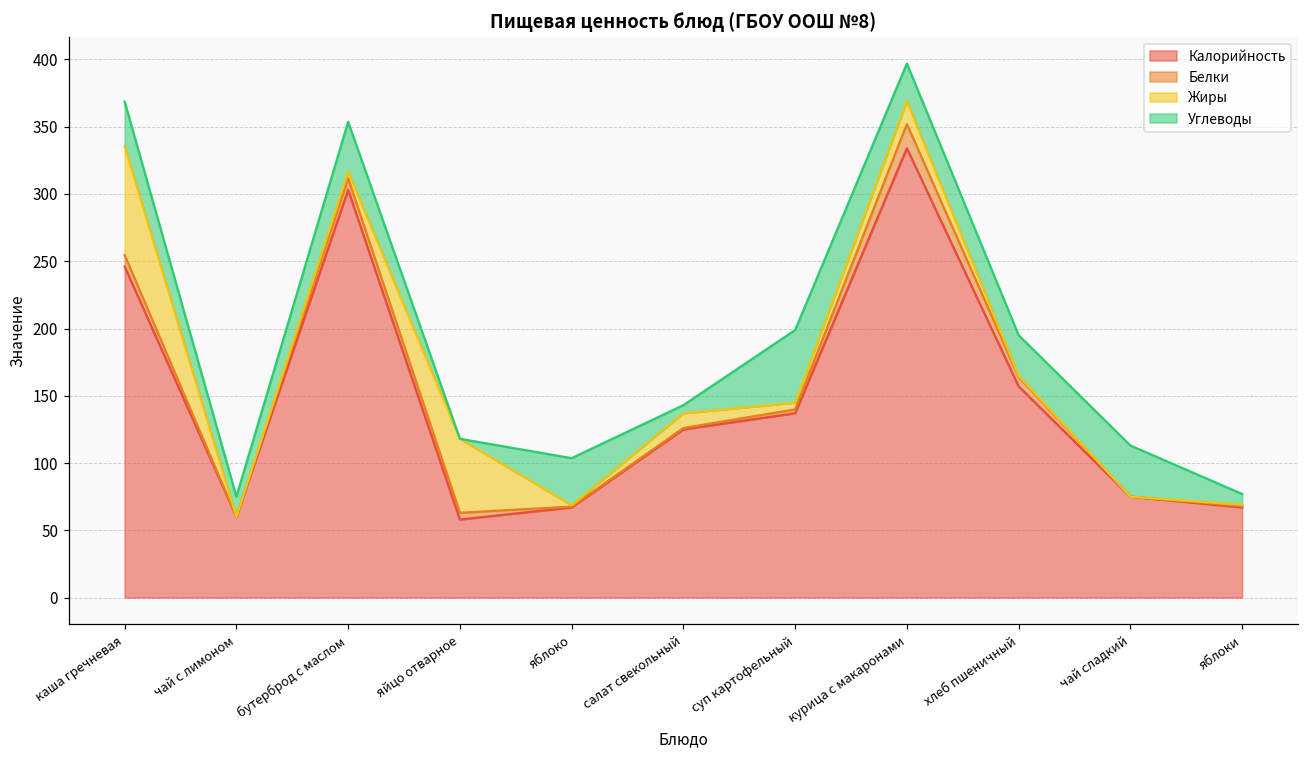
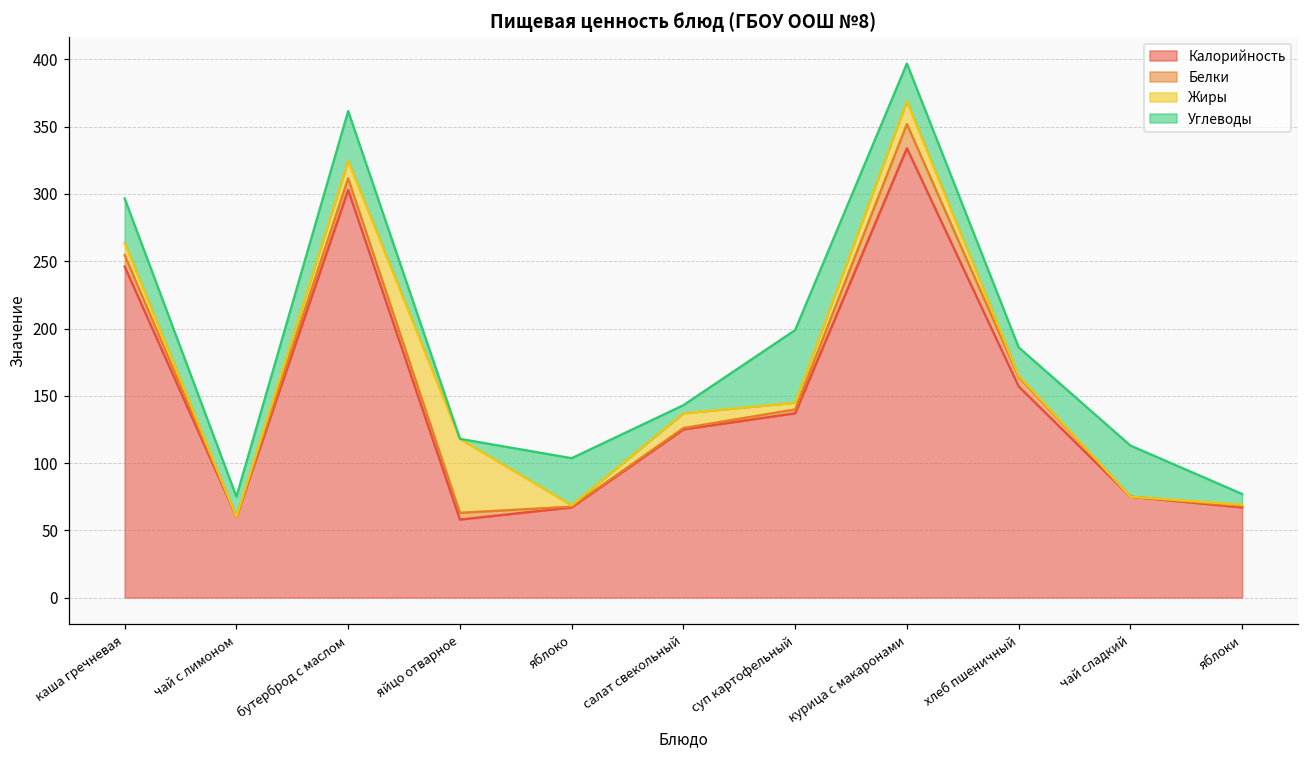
Жиры, каша гречневая: 81 -> 9
Жиры, бутерброд с маслом: 5 -> 13
Углеводы, хлеб пшеничный: 30 -> 21
